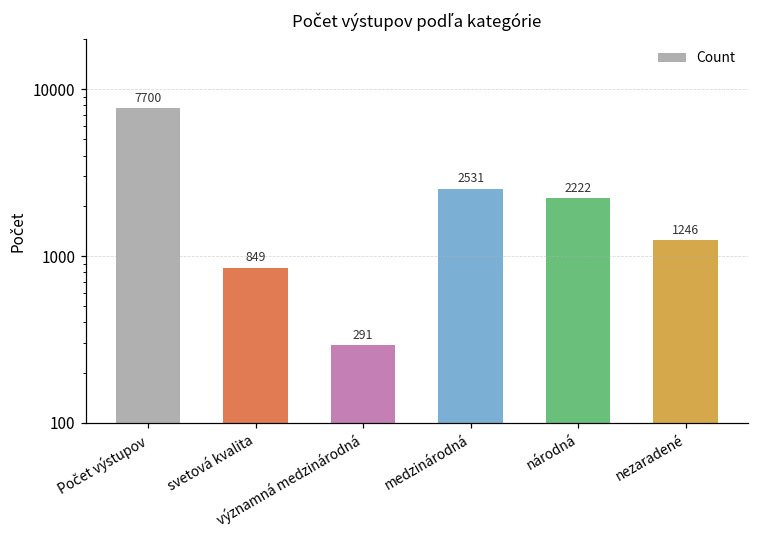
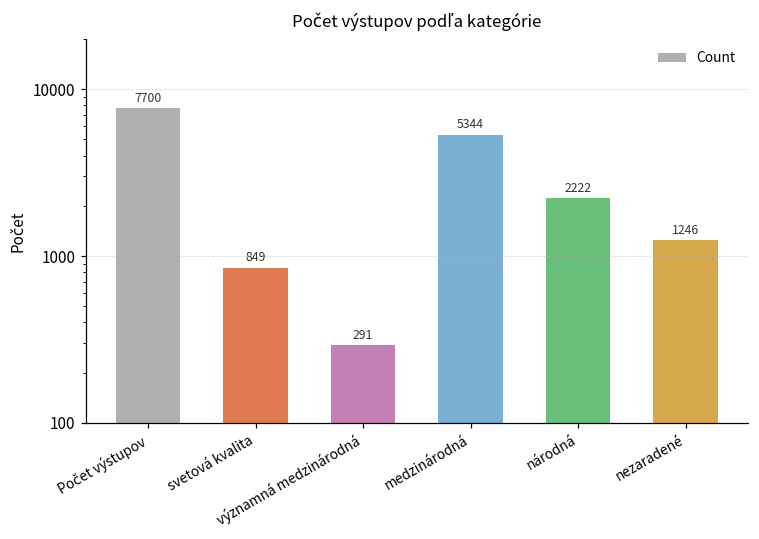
medzinárodná: 2531 -> 5344
